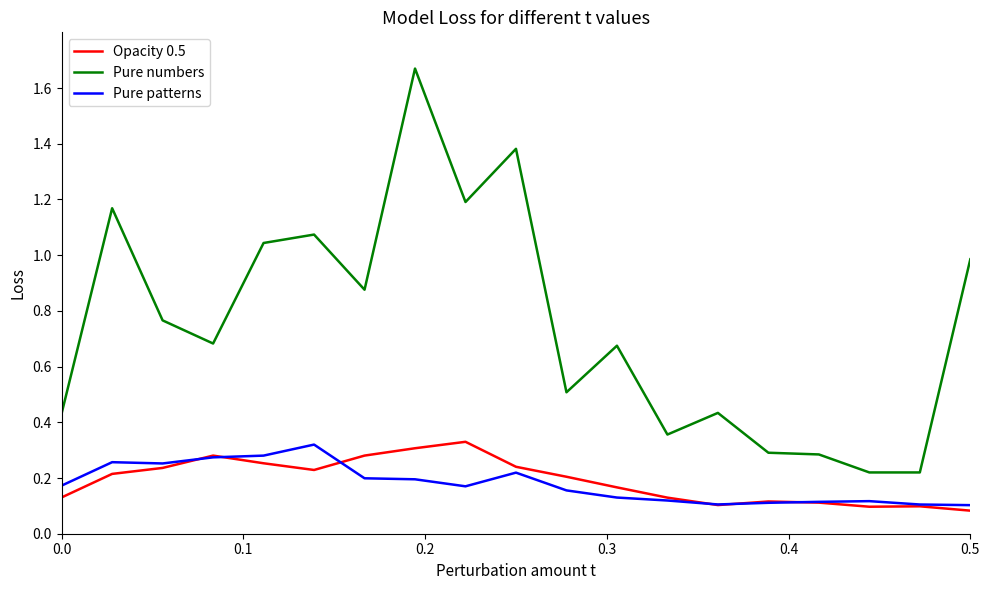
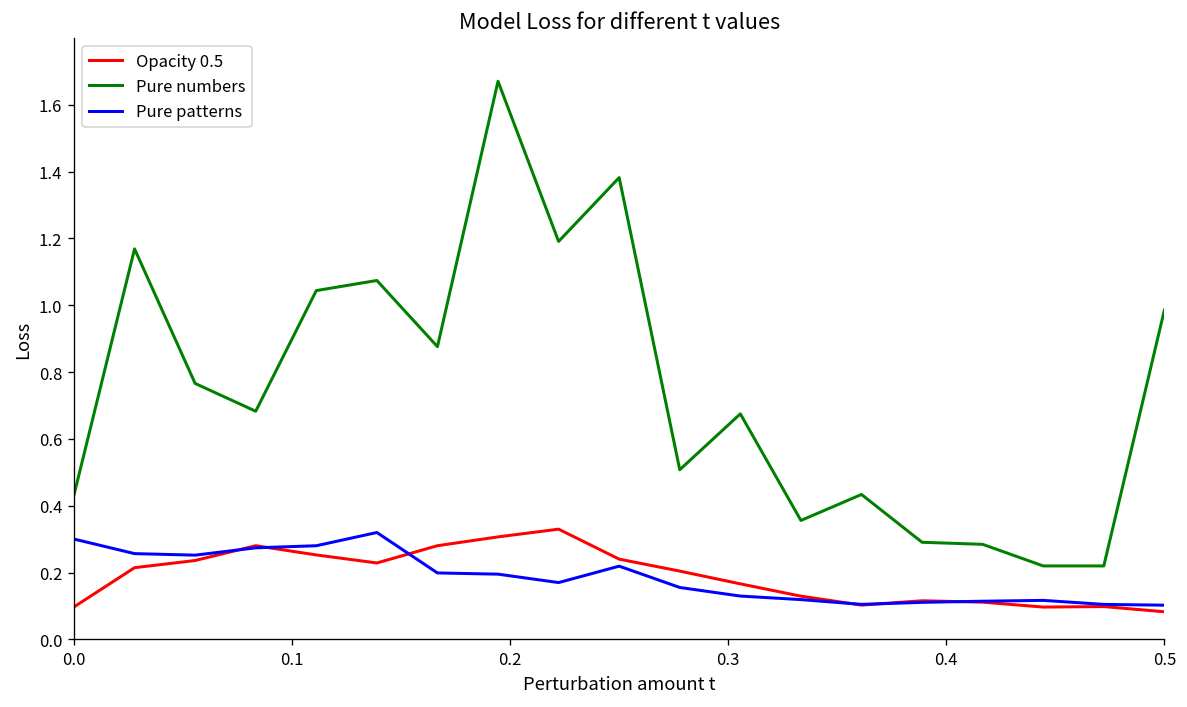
Opacity 0.5, 0.0: 0.13 -> 0.10
Pure patterns, 0.0: 0.17 -> 0.30
